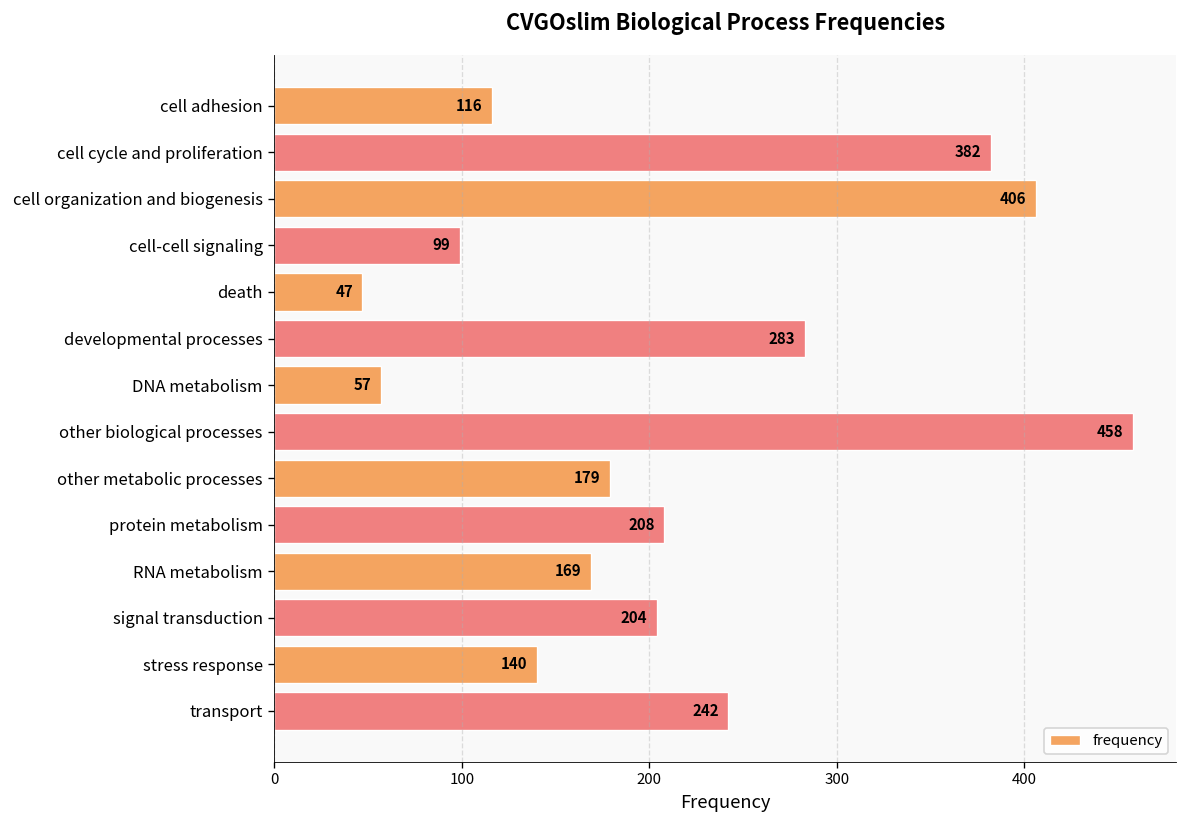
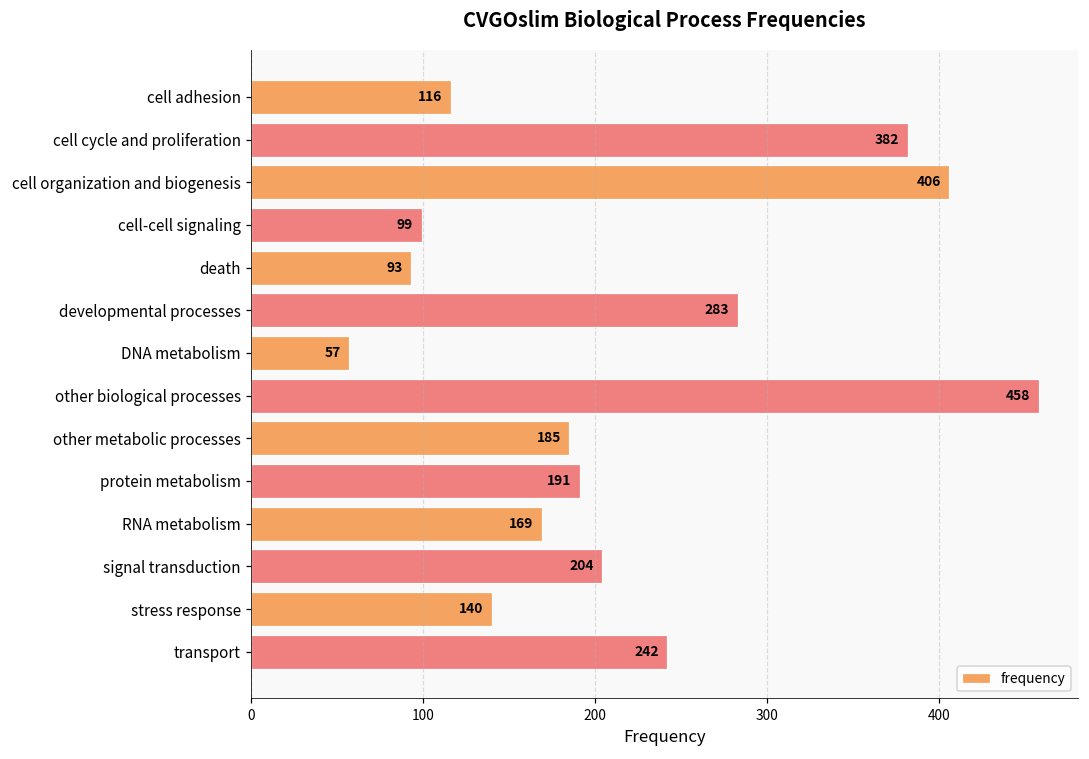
death: 47 -> 93
other metabolic processes: 179 -> 185
protein metabolism: 208 -> 191
